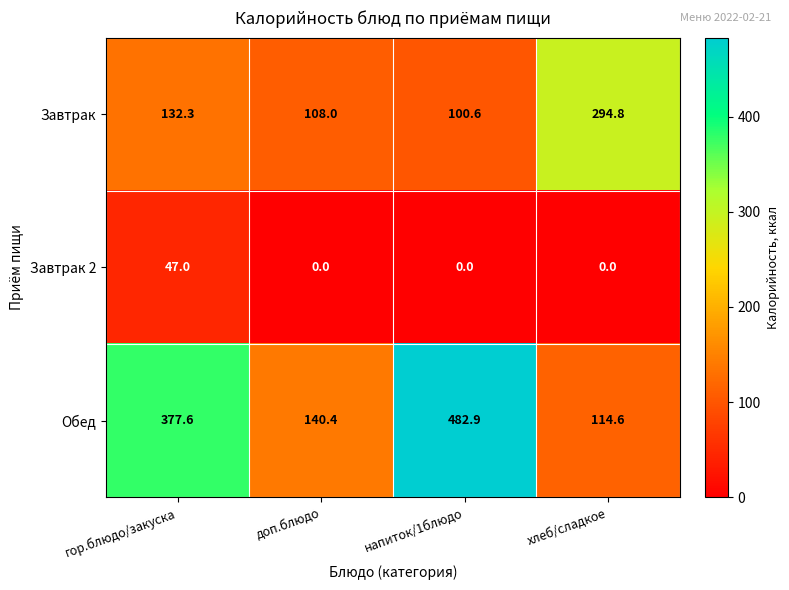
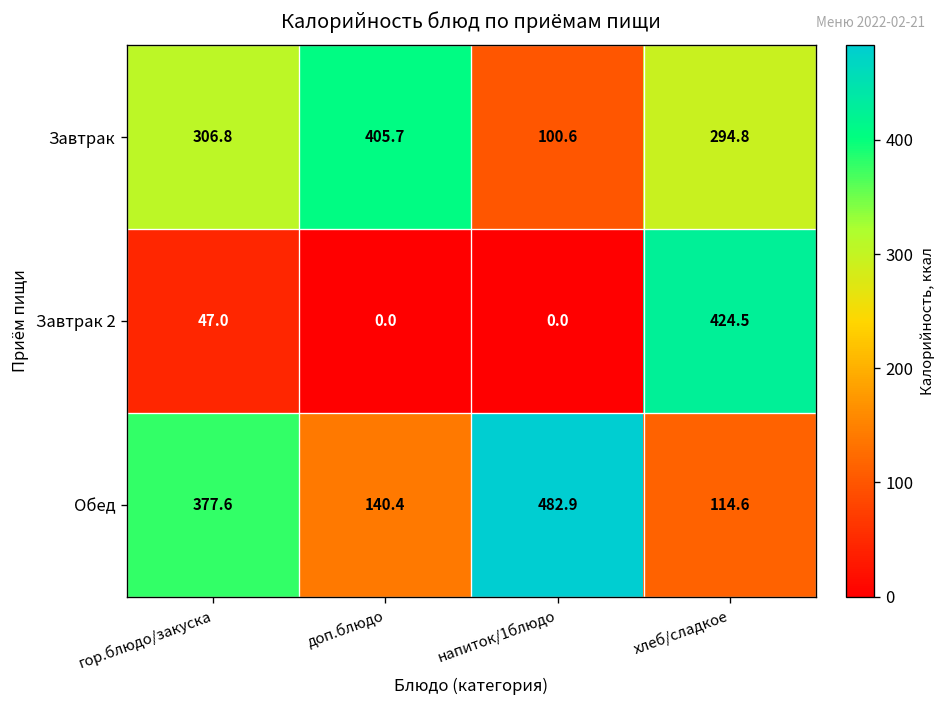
Завтрак, гор.блюдо/закуска: 132.3 -> 306.8
Завтрак, доп.блюдо: 108.0 -> 405.7
Завтрак 2, хлеб/сладкое: 0.0 -> 424.5
